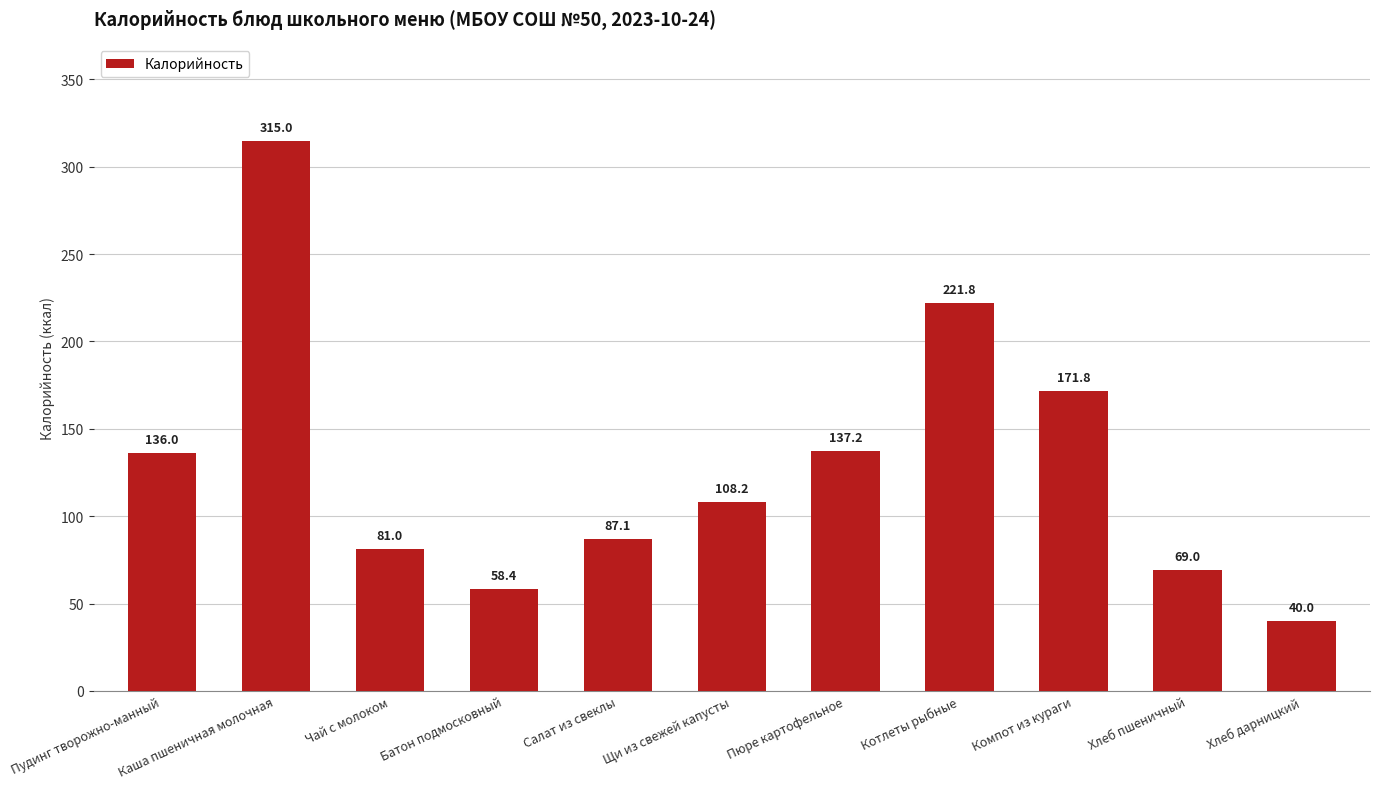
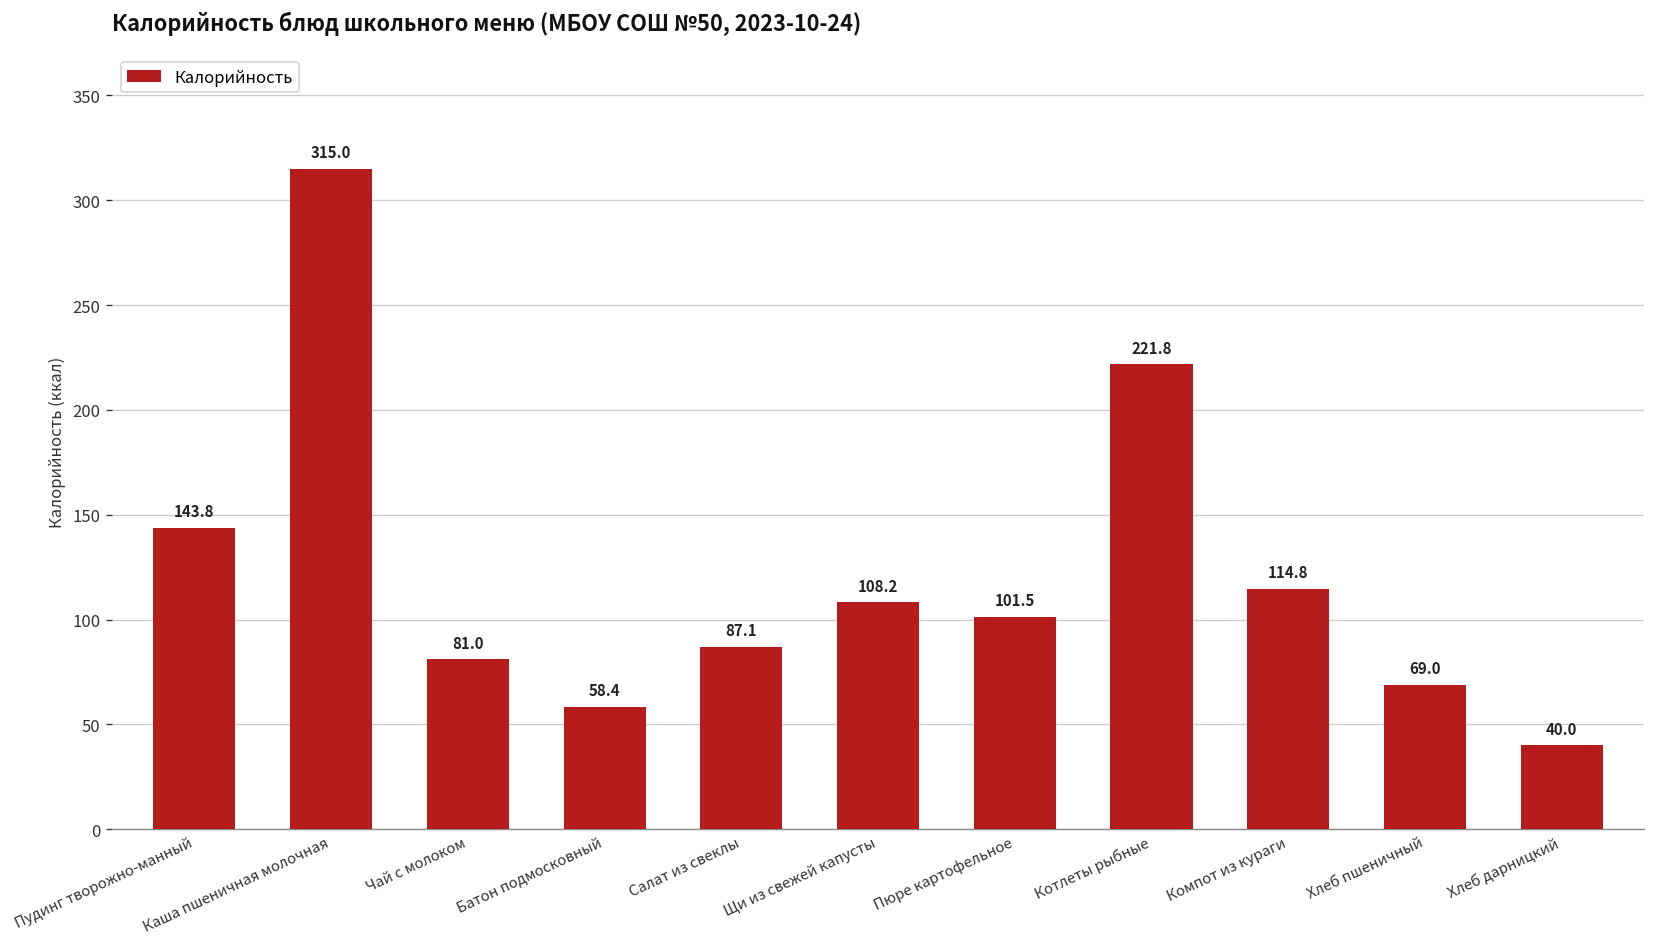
Пудинг творожно-манный: 136.0 -> 143.8
Пюре картофельное: 137.2 -> 101.5
Компот из кураги: 171.8 -> 114.8
